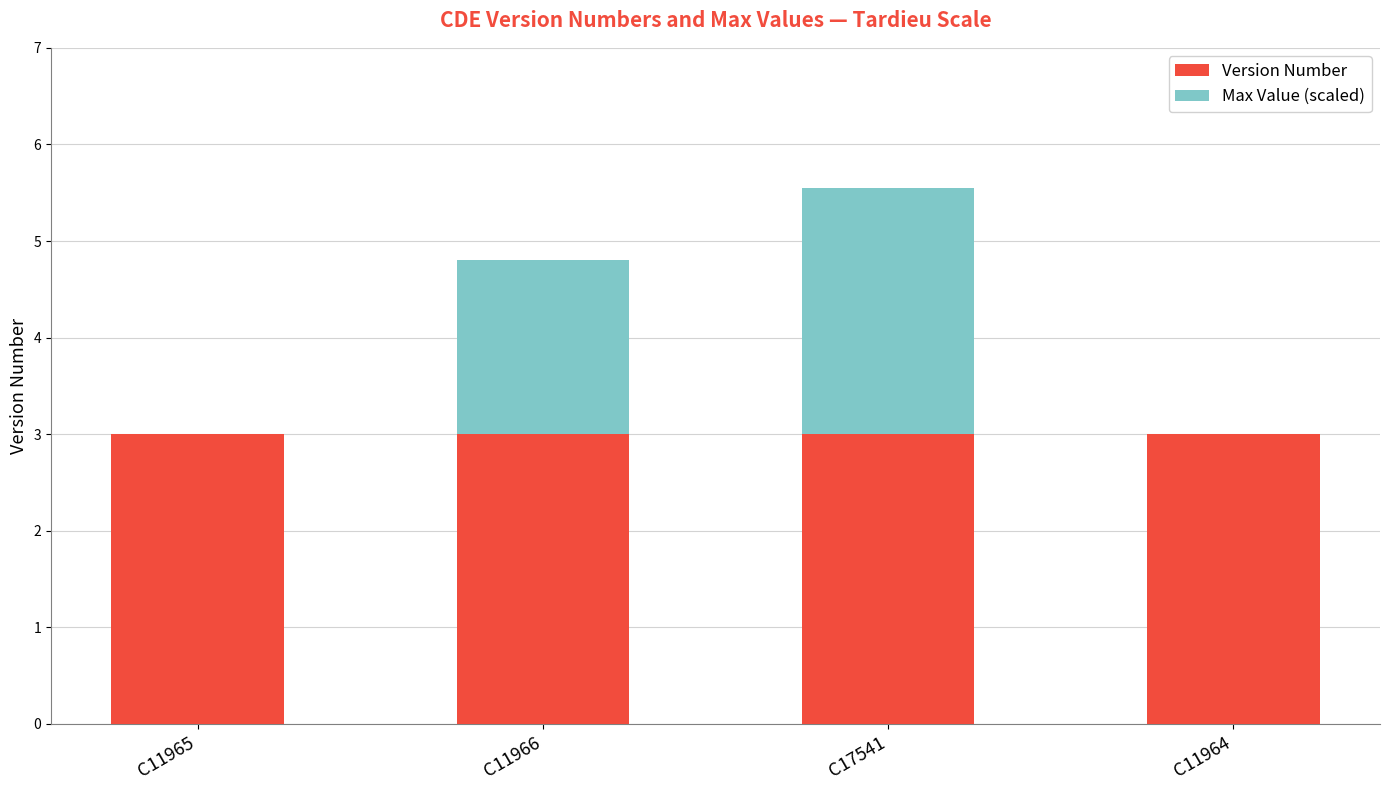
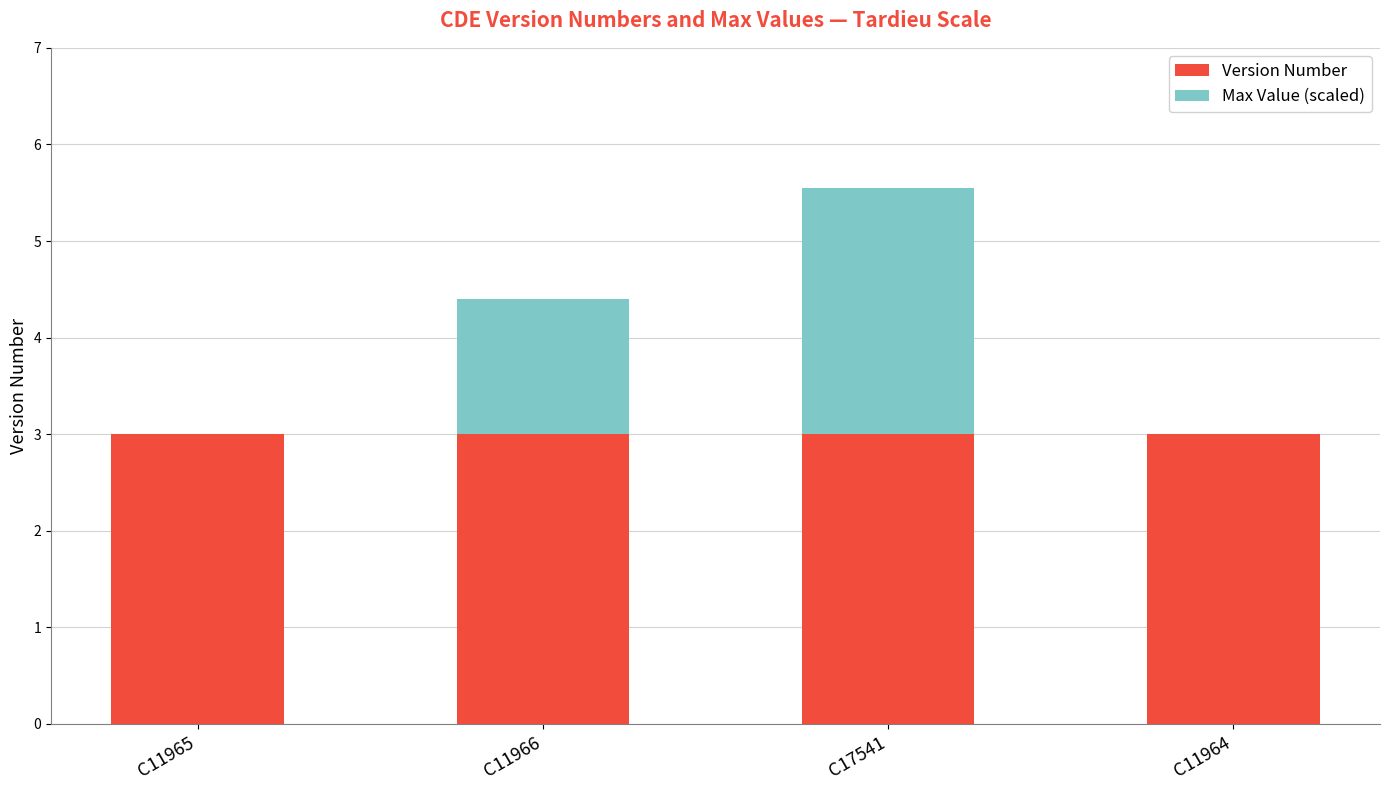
Max Value (scaled), C11966: 1.8 -> 1.4
